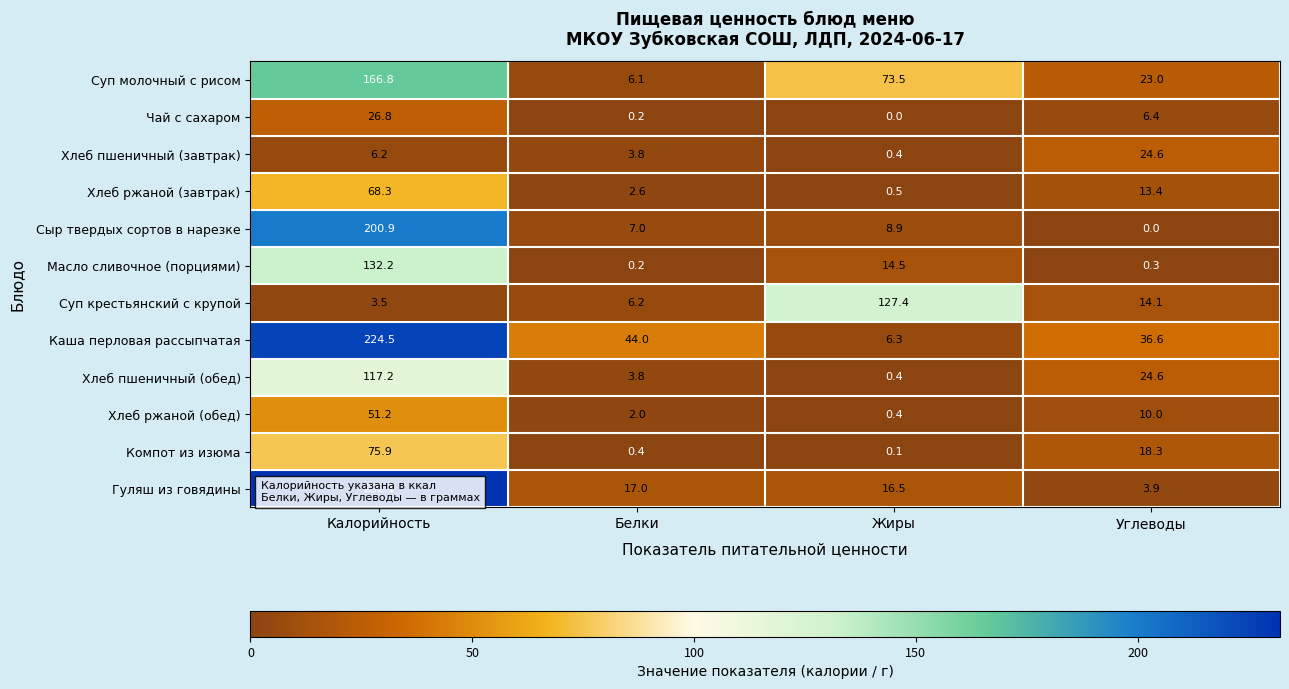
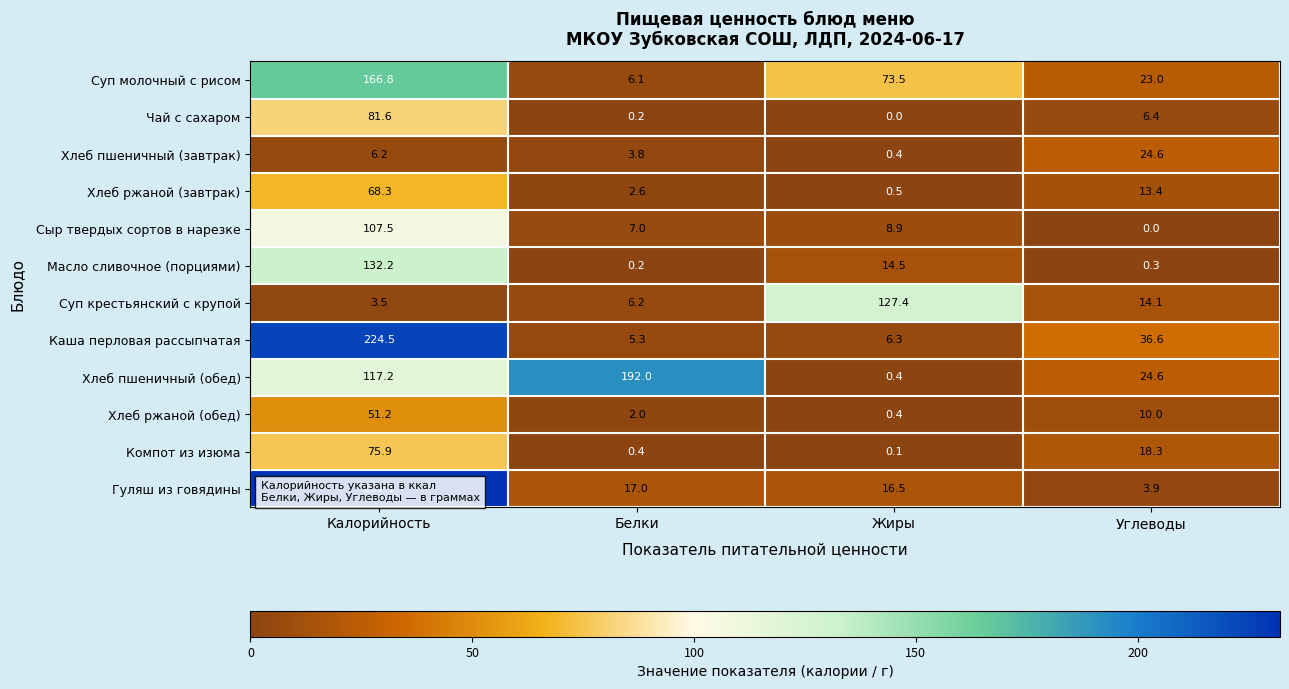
Чай с сахаром, Калорийность: 26.8 -> 81.6
Сыр твердых сортов в нарезке, Калорийность: 200.9 -> 107.5
Каша перловая рассыпчатая, Белки: 44.0 -> 5.3
Хлеб пшеничный (обед), Белки: 3.8 -> 192.0
